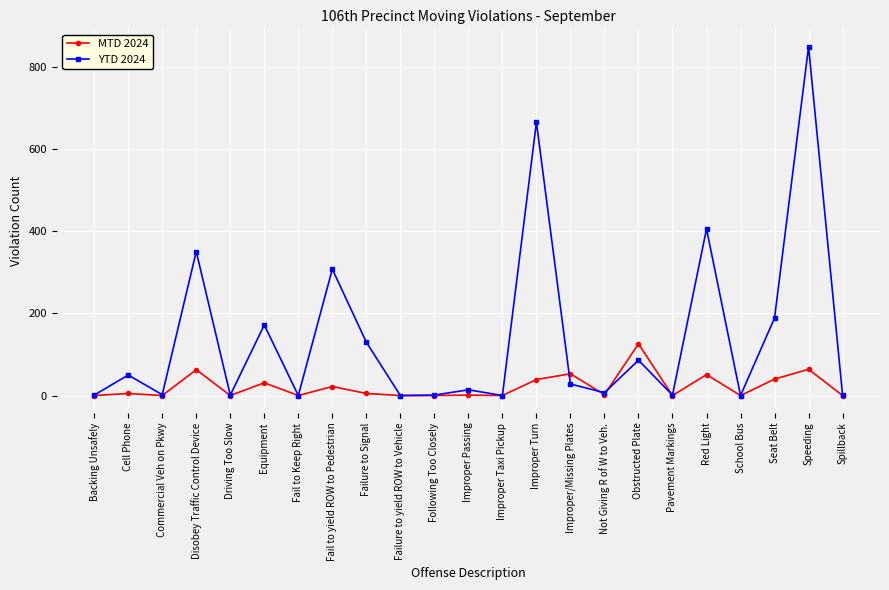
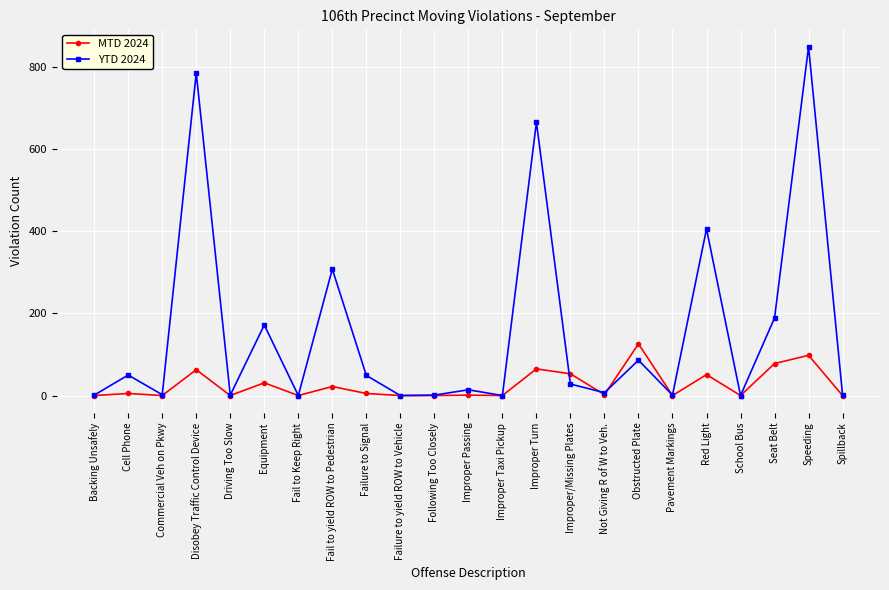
YTD 2024, Disobey Traffic Control Device: 350 -> 790
YTD 2024, Failure to Signal: 130 -> 50
MTD 2024, Improper Turn: 40 -> 70
MTD 2024, Seat Belt: 40 -> 80
MTD 2024, Speeding: 60 -> 100
